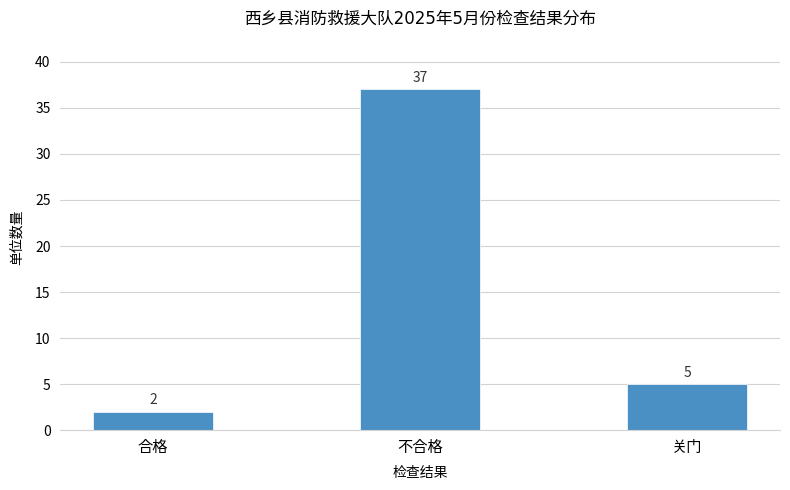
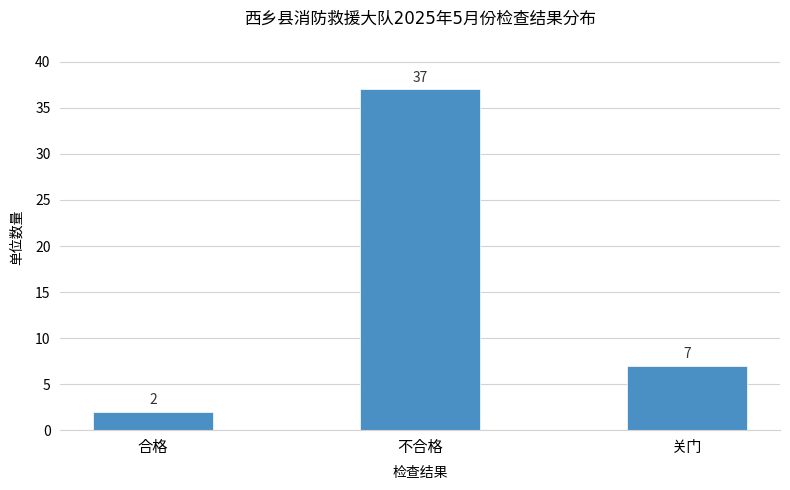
关门: 5 -> 7
